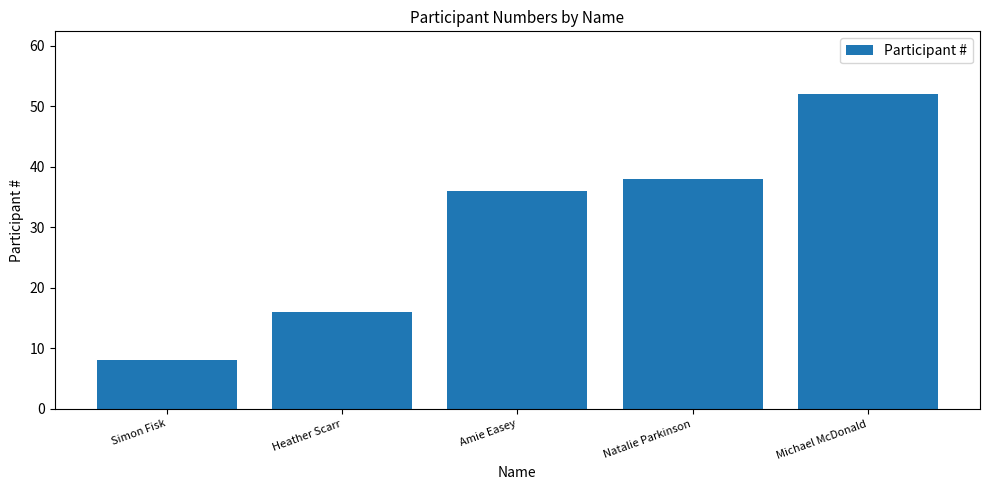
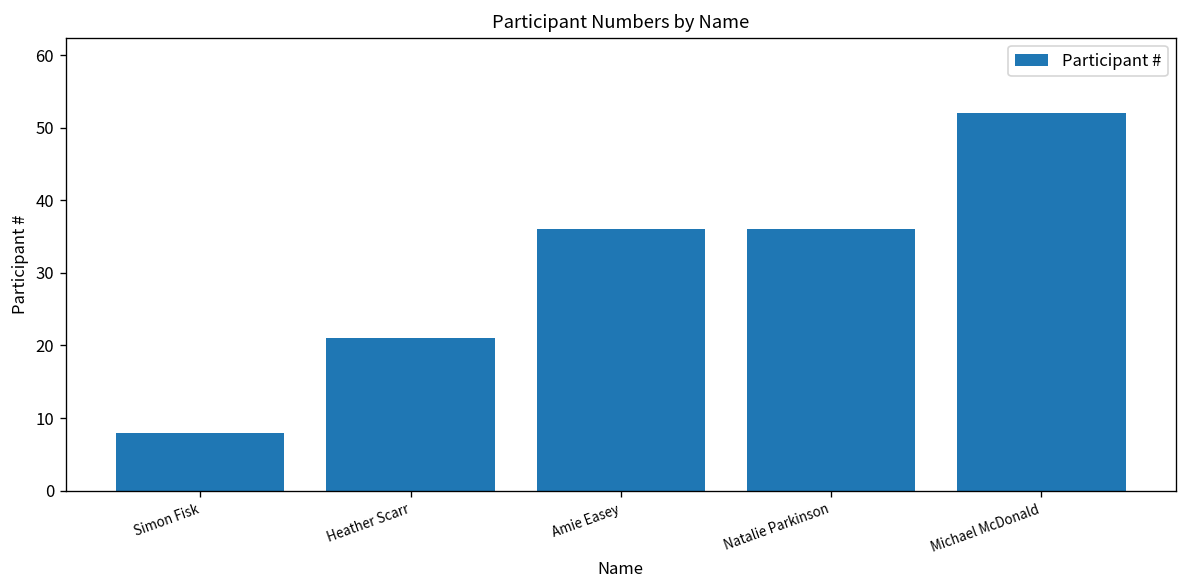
Heather Scarr: 16 -> 21
Natalie Parkinson: 38 -> 36
